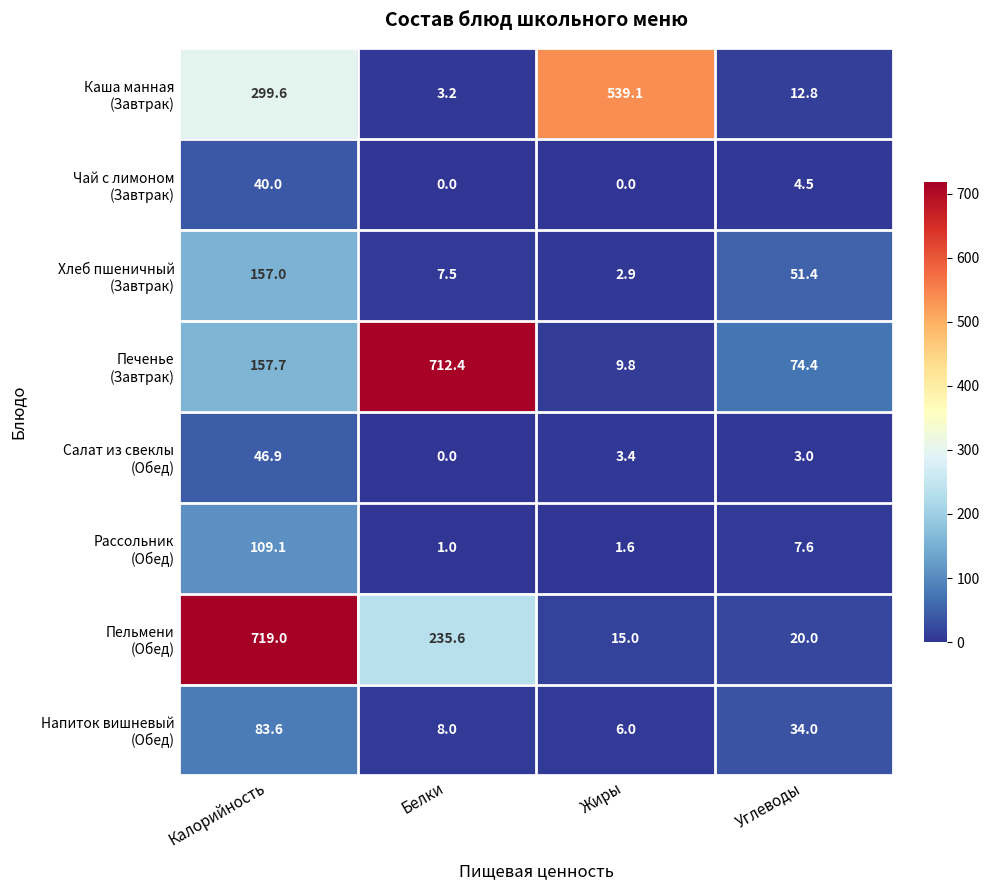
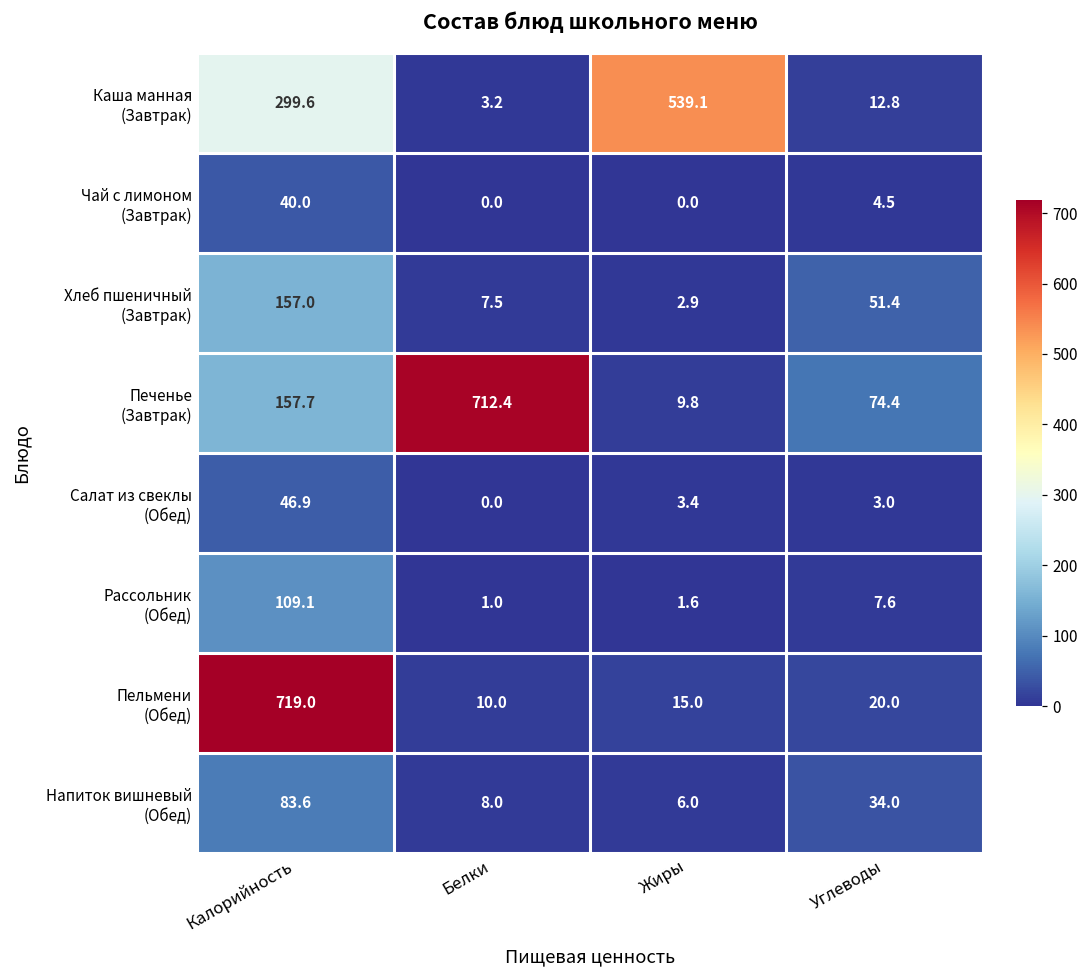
Пельмени (Обед), Белки: 235.6 -> 10.0
